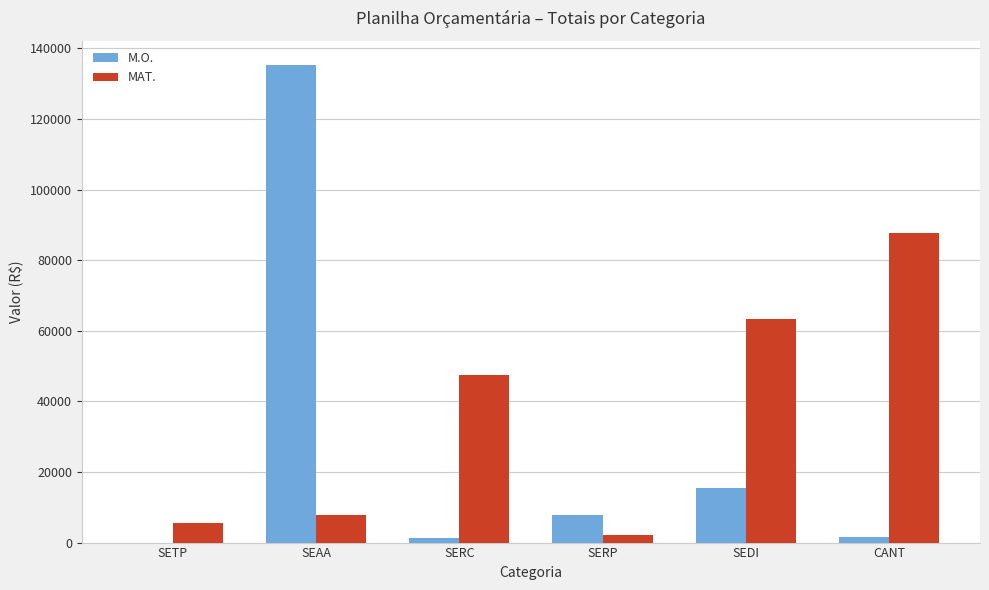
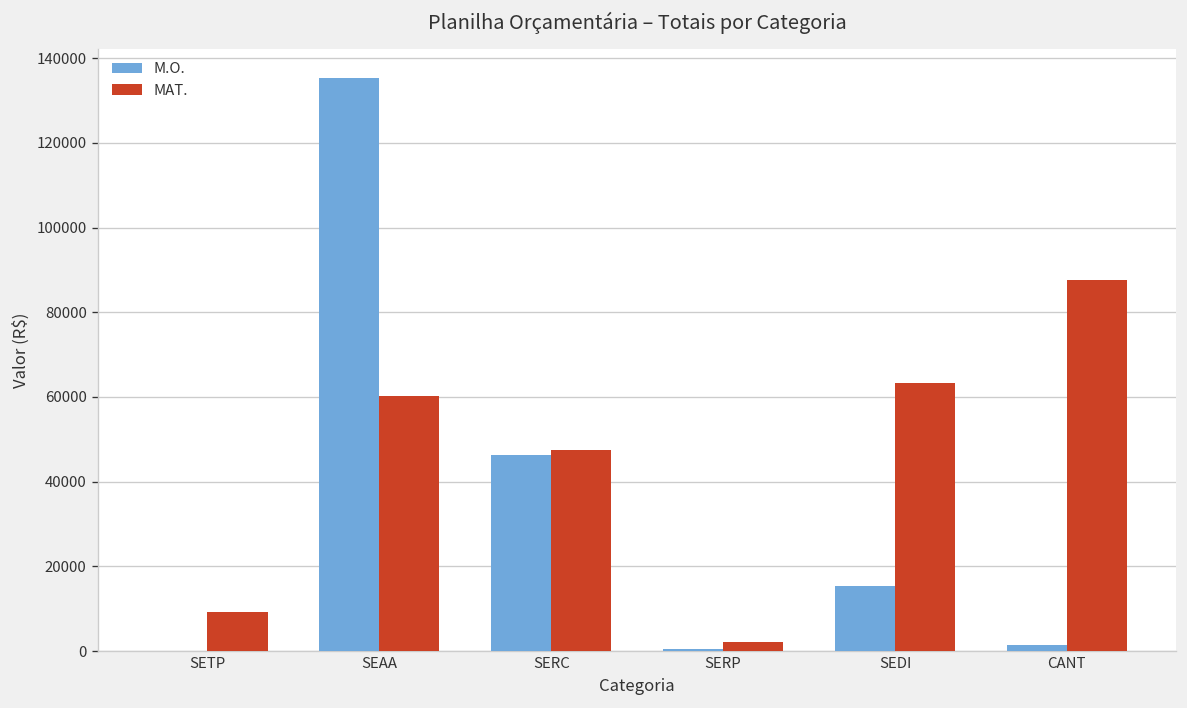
MAT., SETP: 6000 -> 9000
MAT., SEAA: 8000 -> 60000
M.O., SERC: 1000 -> 46000
M.O., SERP: 8000 -> 0
